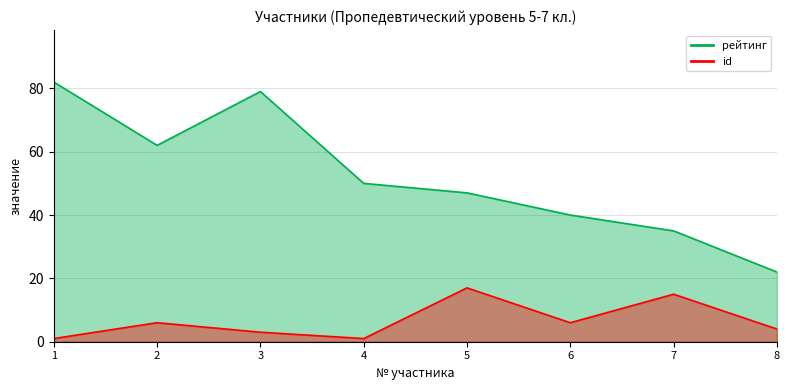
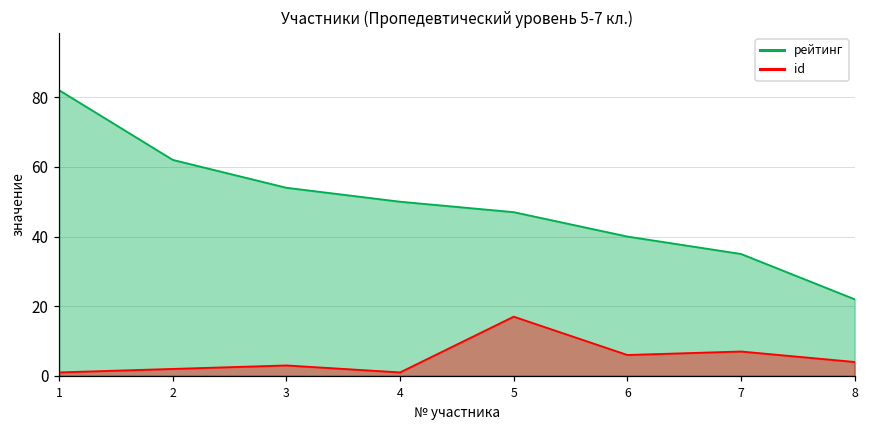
id, 2: 6 -> 2
рейтинг, 3: 79 -> 54
id, 7: 15 -> 7
